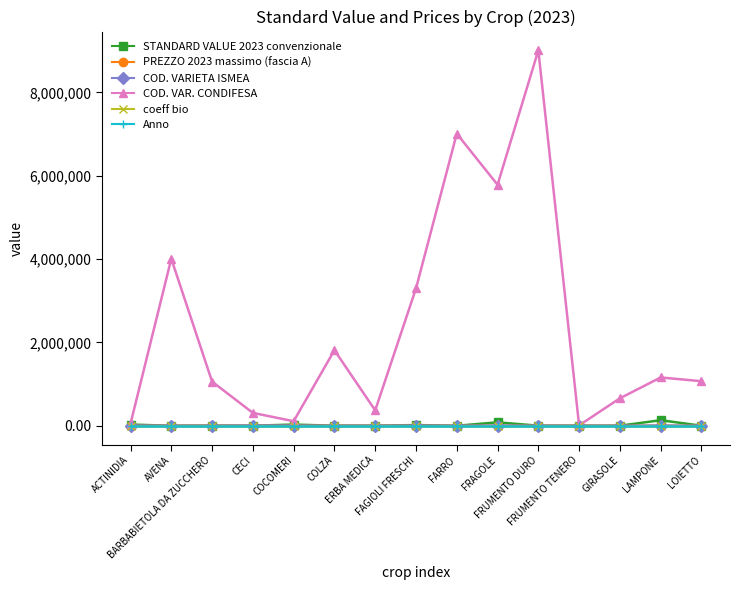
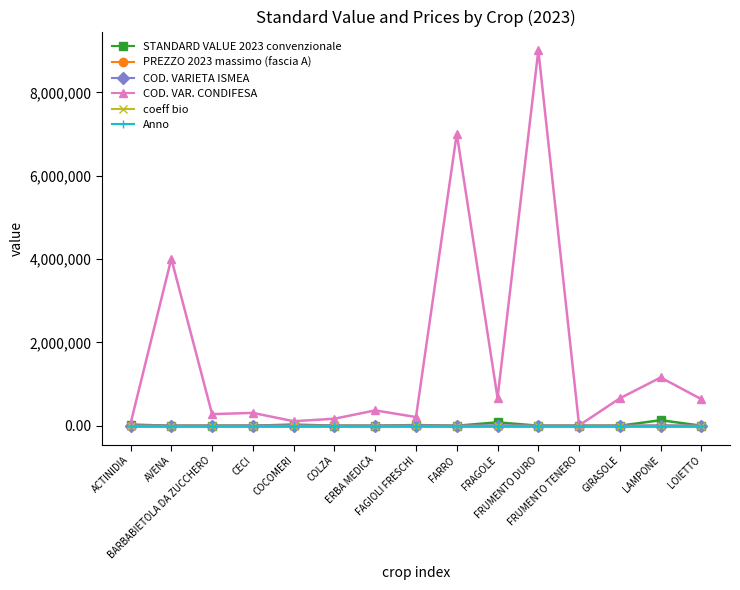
COD. VAR. CONDIFESA, BARBABIETOLA DA ZUCCHERO: 1,100,000 -> 300,000
COD. VAR. CONDIFESA, COLZA: 1,800,000 -> 200,000
COD. VAR. CONDIFESA, FAGIOLI FRESCHI: 3,300,000 -> 200,000
COD. VAR. CONDIFESA, FRAGOLE: 5,800,000 -> 700,000
COD. VAR. CONDIFESA, LOIETTO: 1,100,000 -> 600,000
